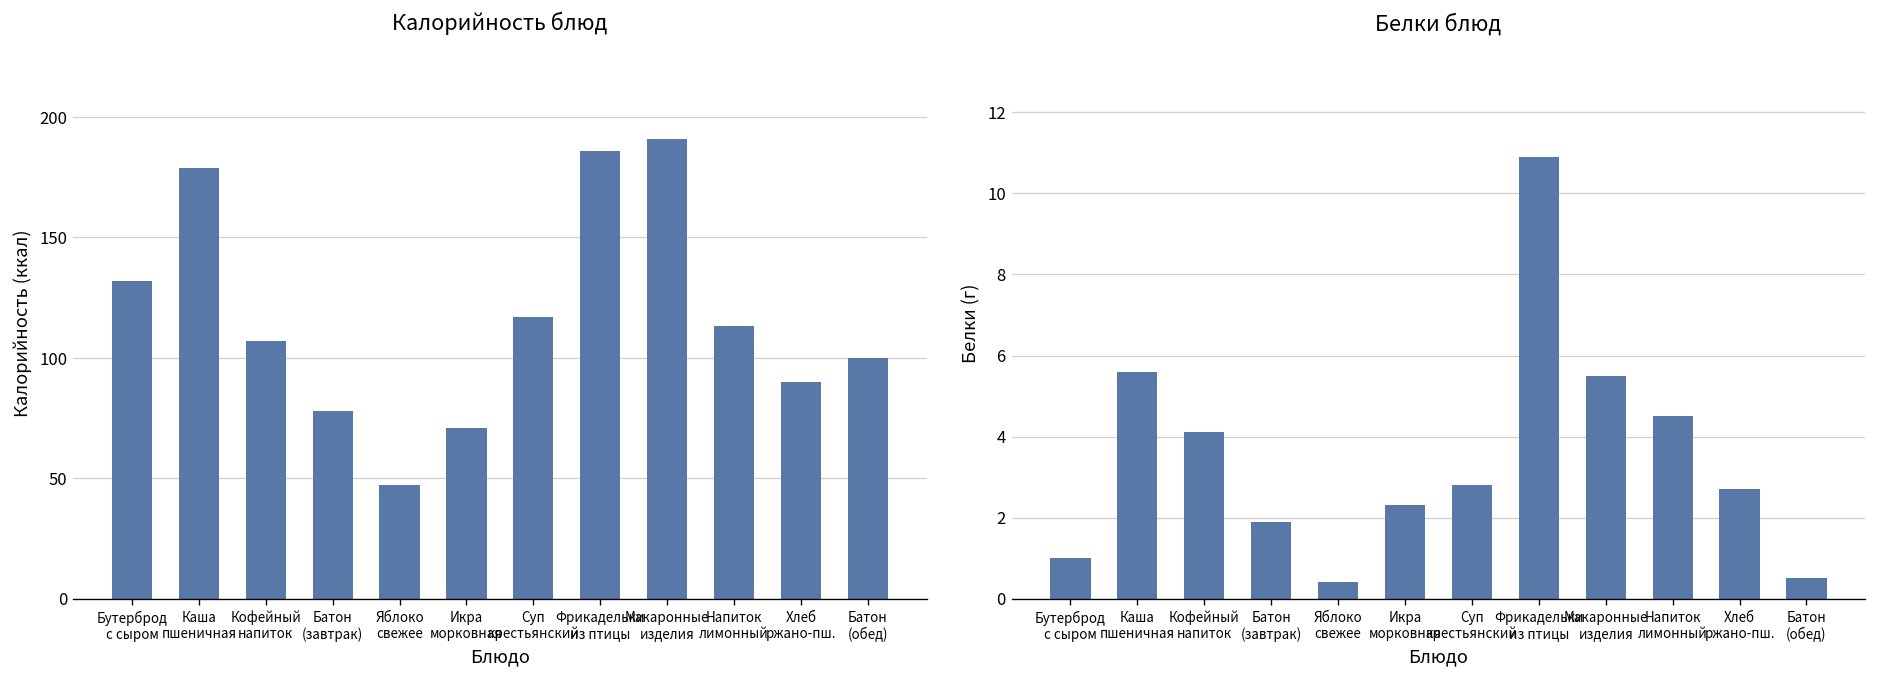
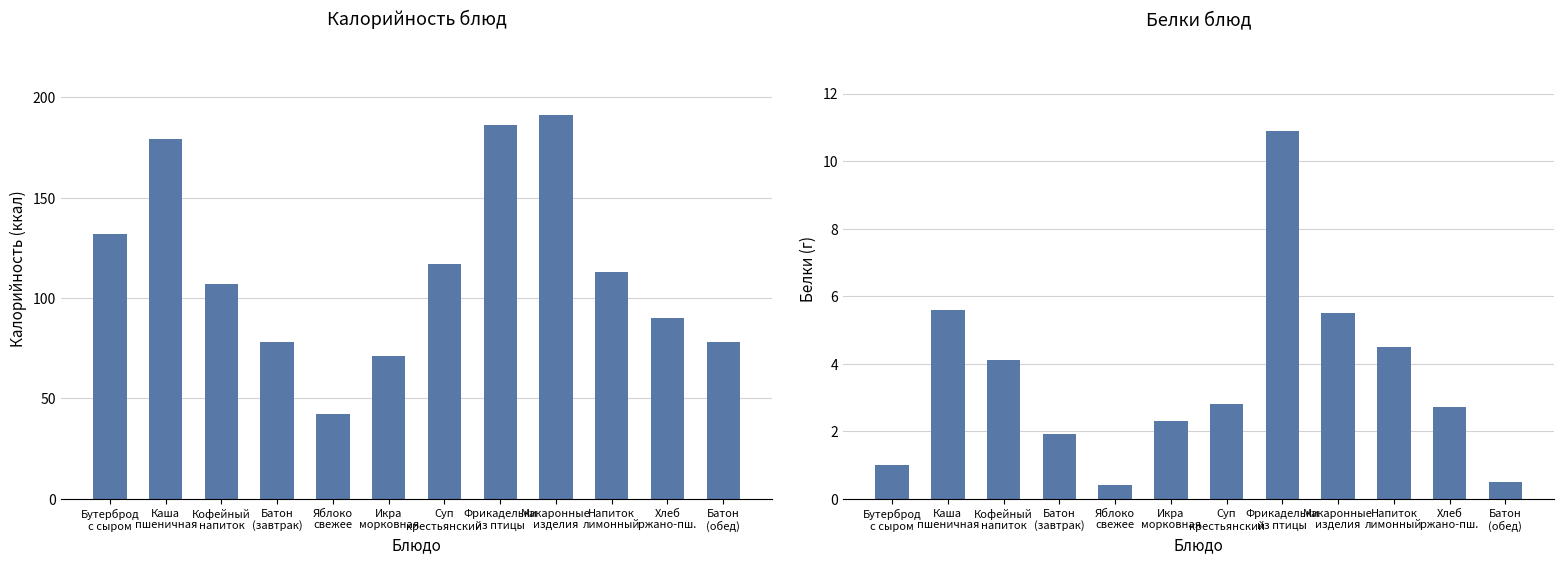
Калорийность блюд, Яблоко свежее: 47 -> 42
Калорийность блюд, Батон (обед): 100 -> 78
